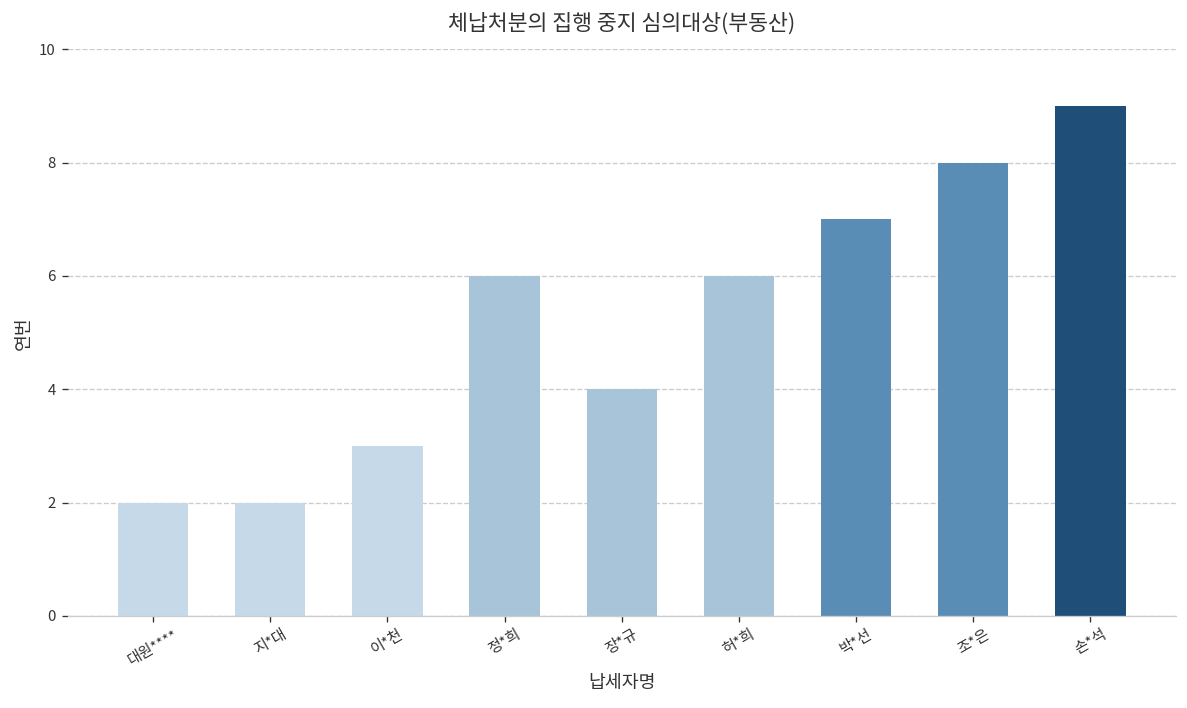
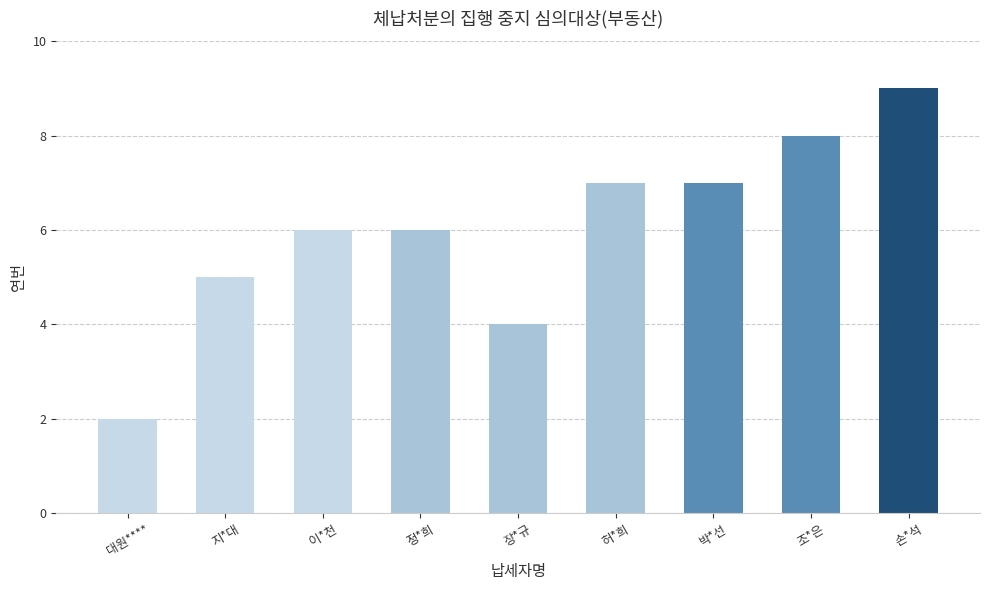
지*대: 2 -> 5
이*천: 3 -> 6
허*희: 6 -> 7
